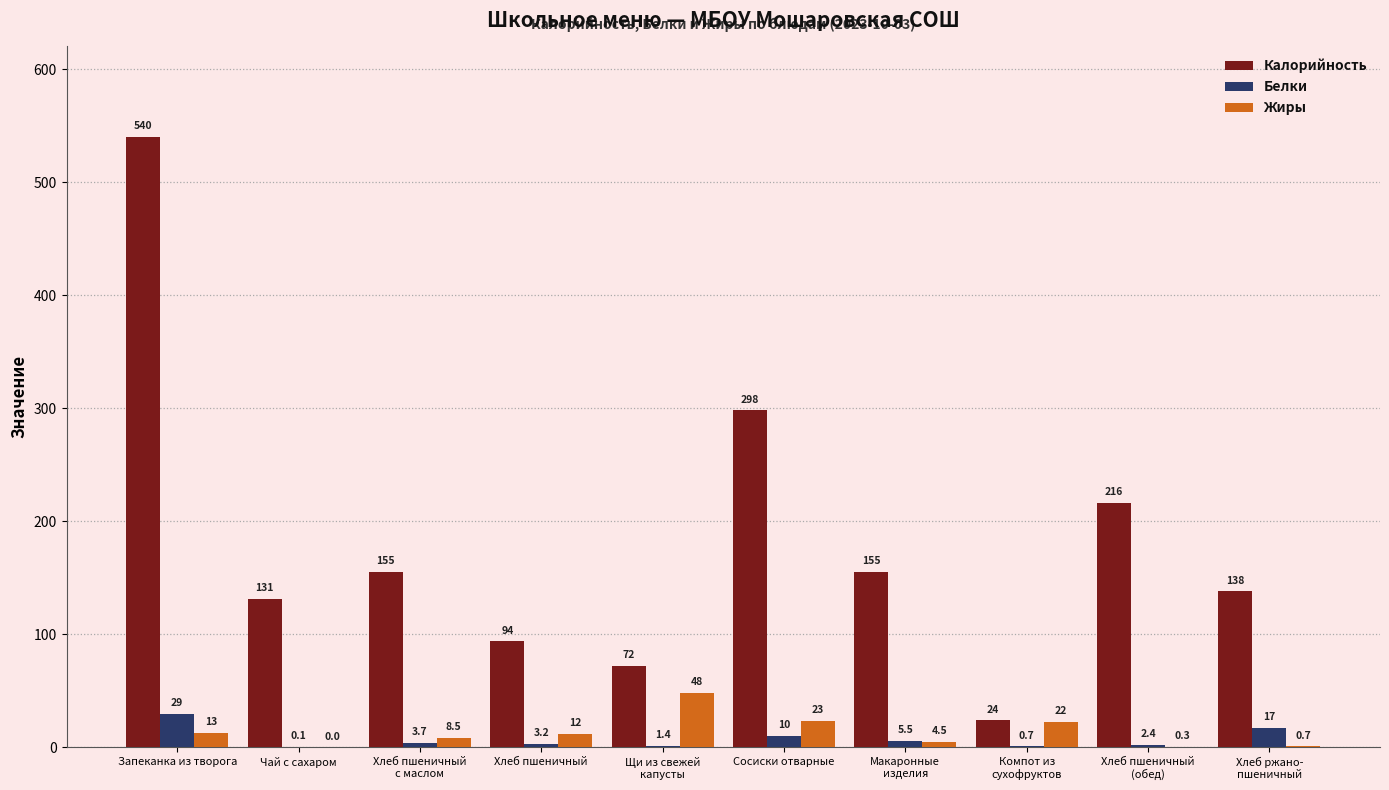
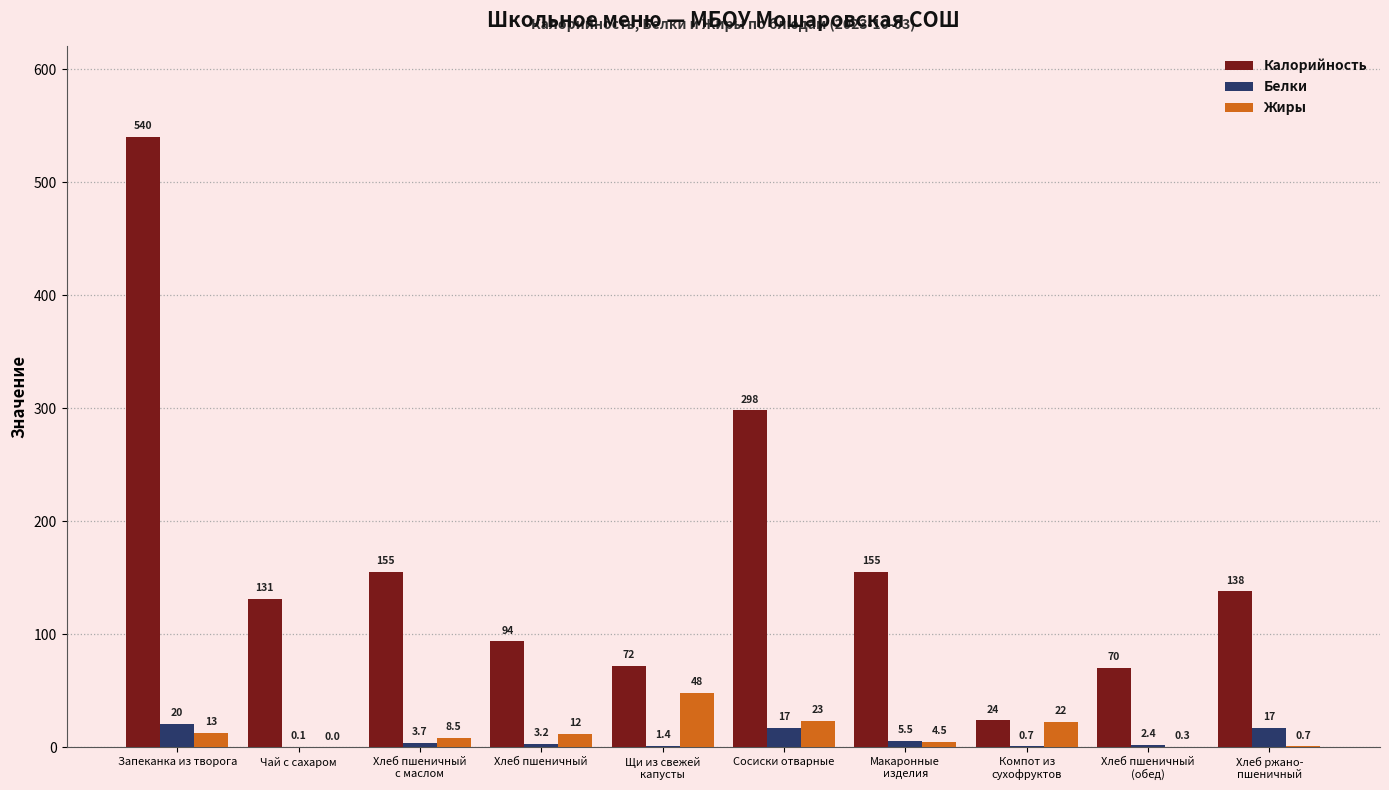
Белки, Запеканка из творога: 29 -> 20
Белки, Сосиски отварные: 10 -> 17
Калорийность, Хлеб пшеничный (обед): 216 -> 70
